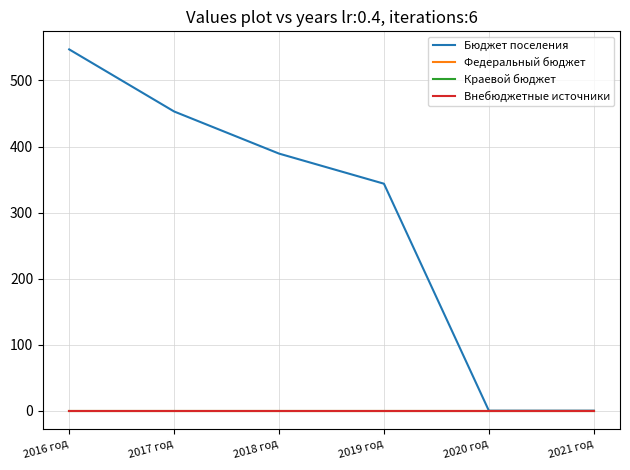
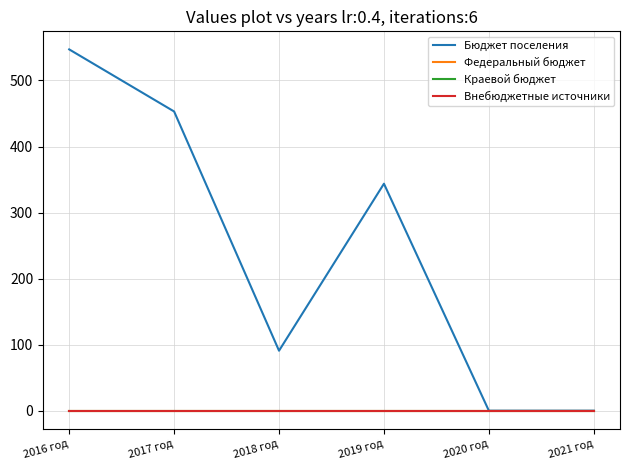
Бюджет поселения, 2018 год: 390 -> 90
